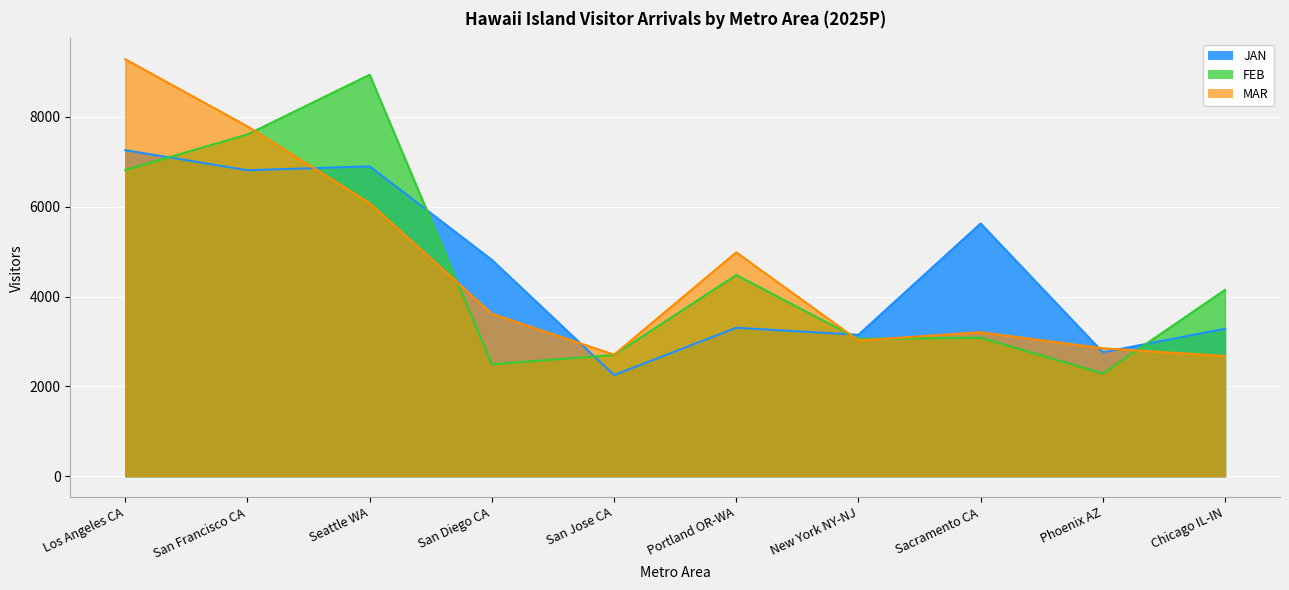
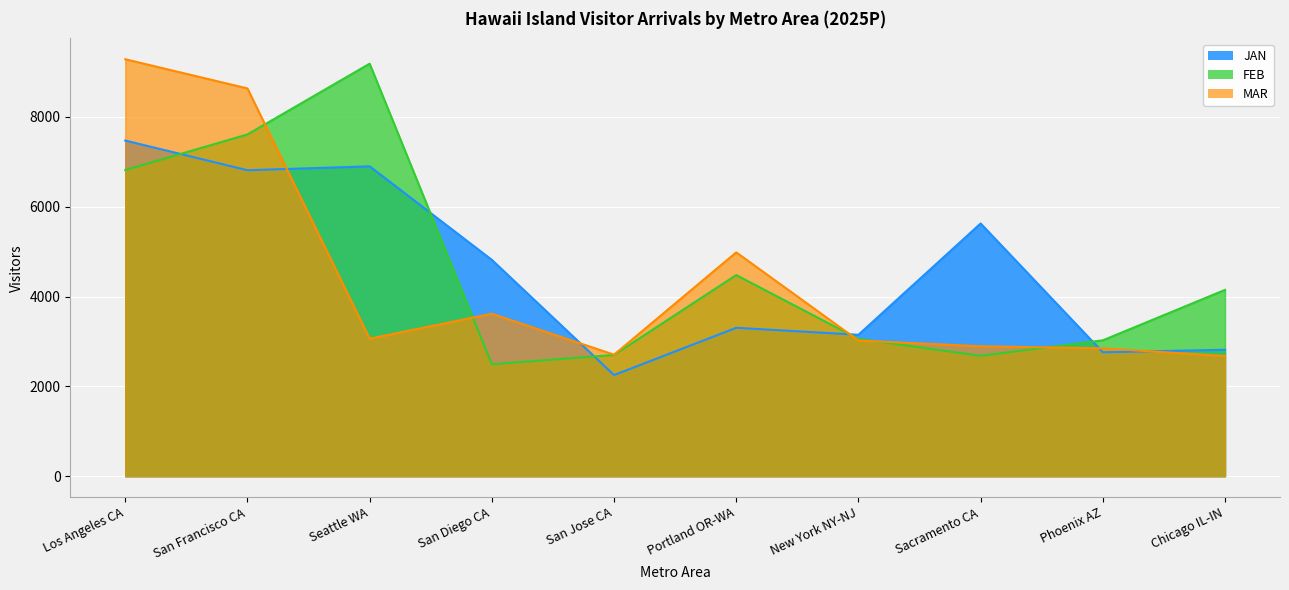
JAN, Los Angeles CA: 7300 -> 7500
MAR, San Francisco CA: 7800 -> 8600
FEB, Seattle WA: 8900 -> 9200
MAR, Seattle WA: 6100 -> 3100
FEB, Sacramento CA: 3100 -> 2700
MAR, Sacramento CA: 3200 -> 2900
FEB, Phoenix AZ: 2300 -> 3000
JAN, Chicago IL-IN: 3300 -> 2800
